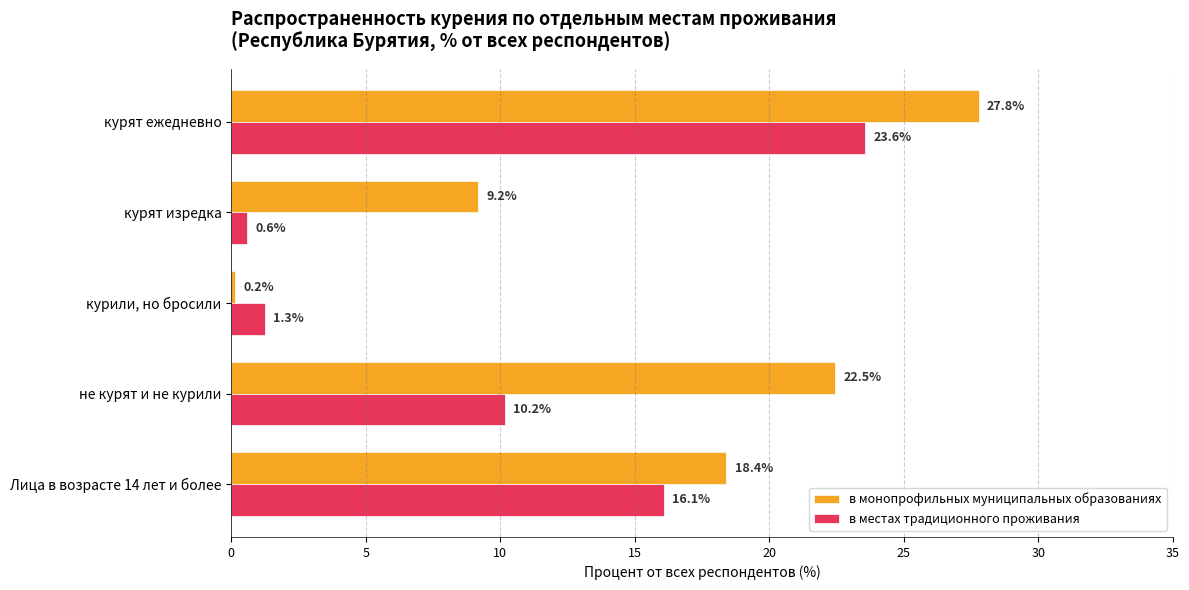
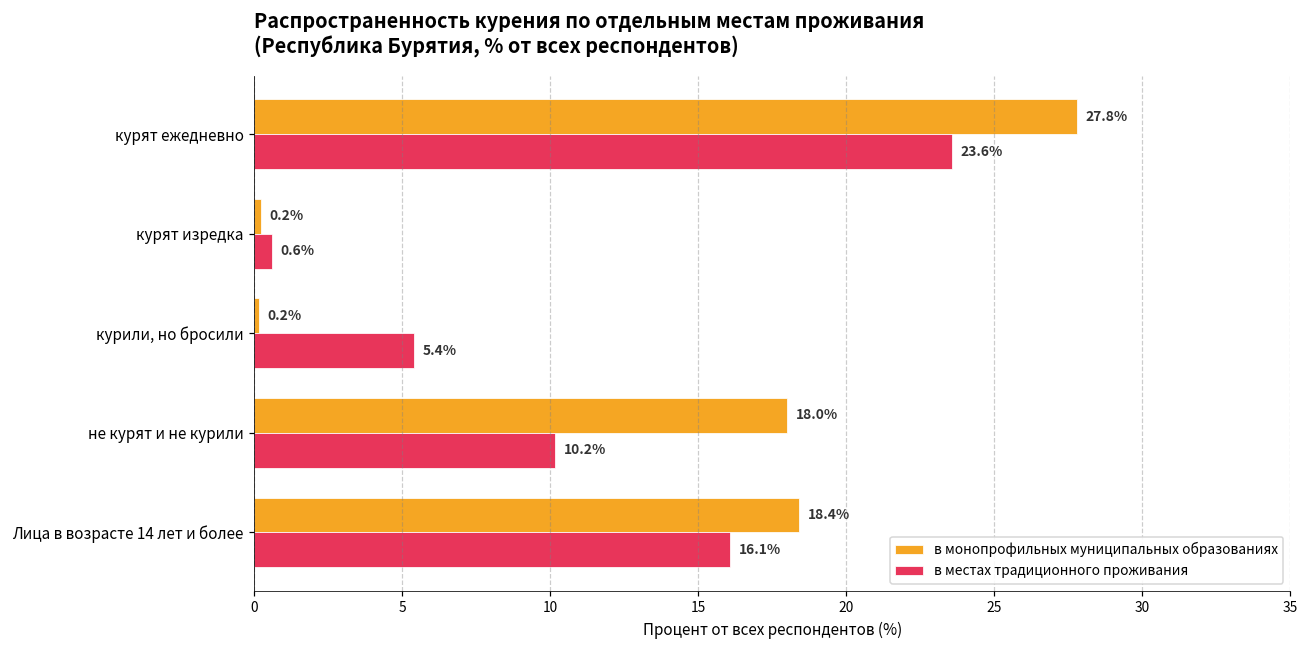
в монопрофильных муниципальных образованиях, курят изредка: 9.2% -> 0.2%
в местах традиционного проживания, курили, но бросили: 1.3% -> 5.4%
в монопрофильных муниципальных образованиях, не курят и не курили: 22.5% -> 18.0%
